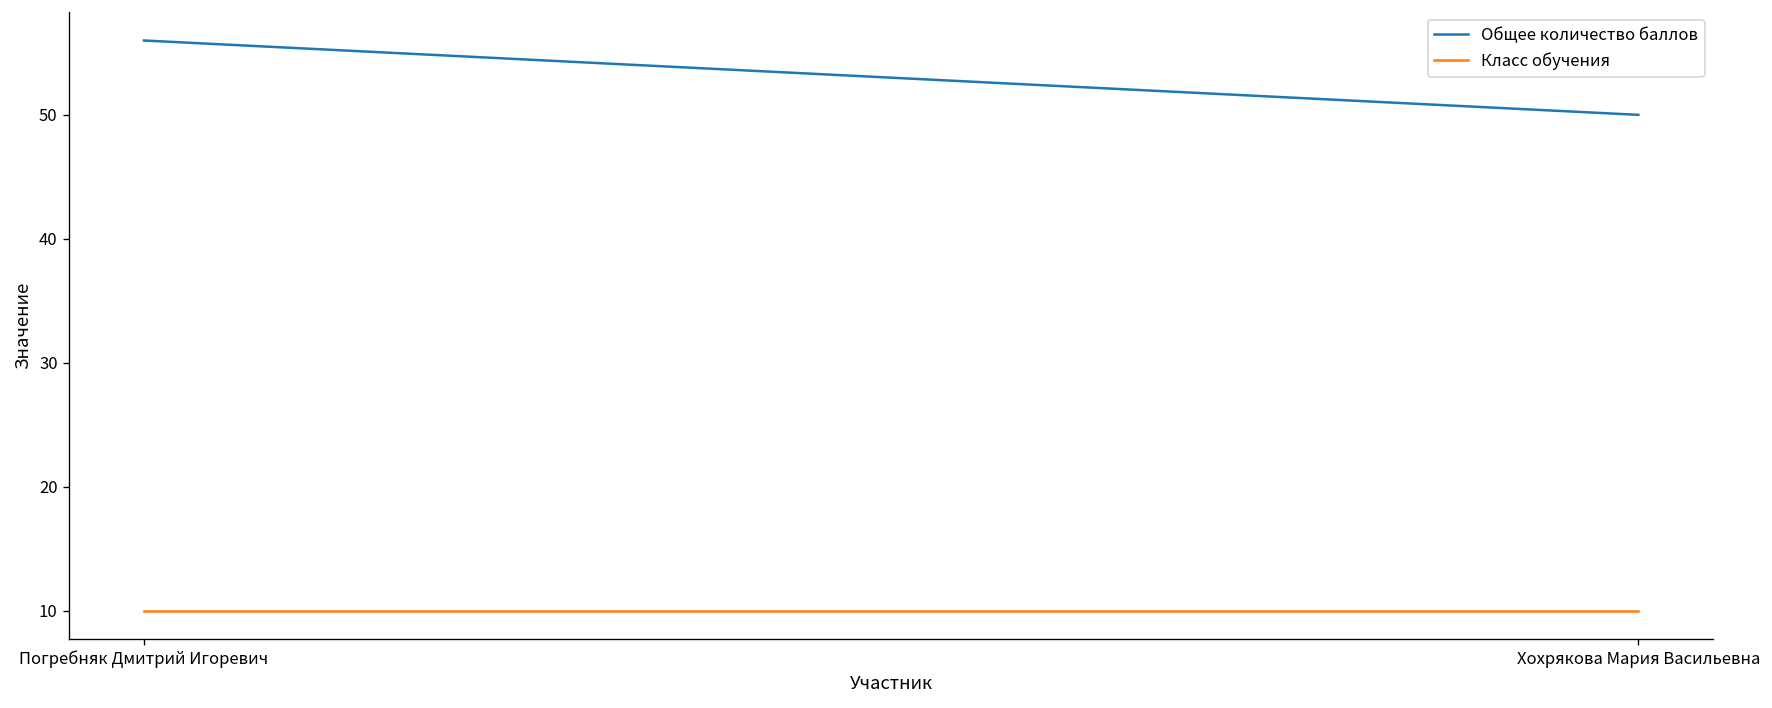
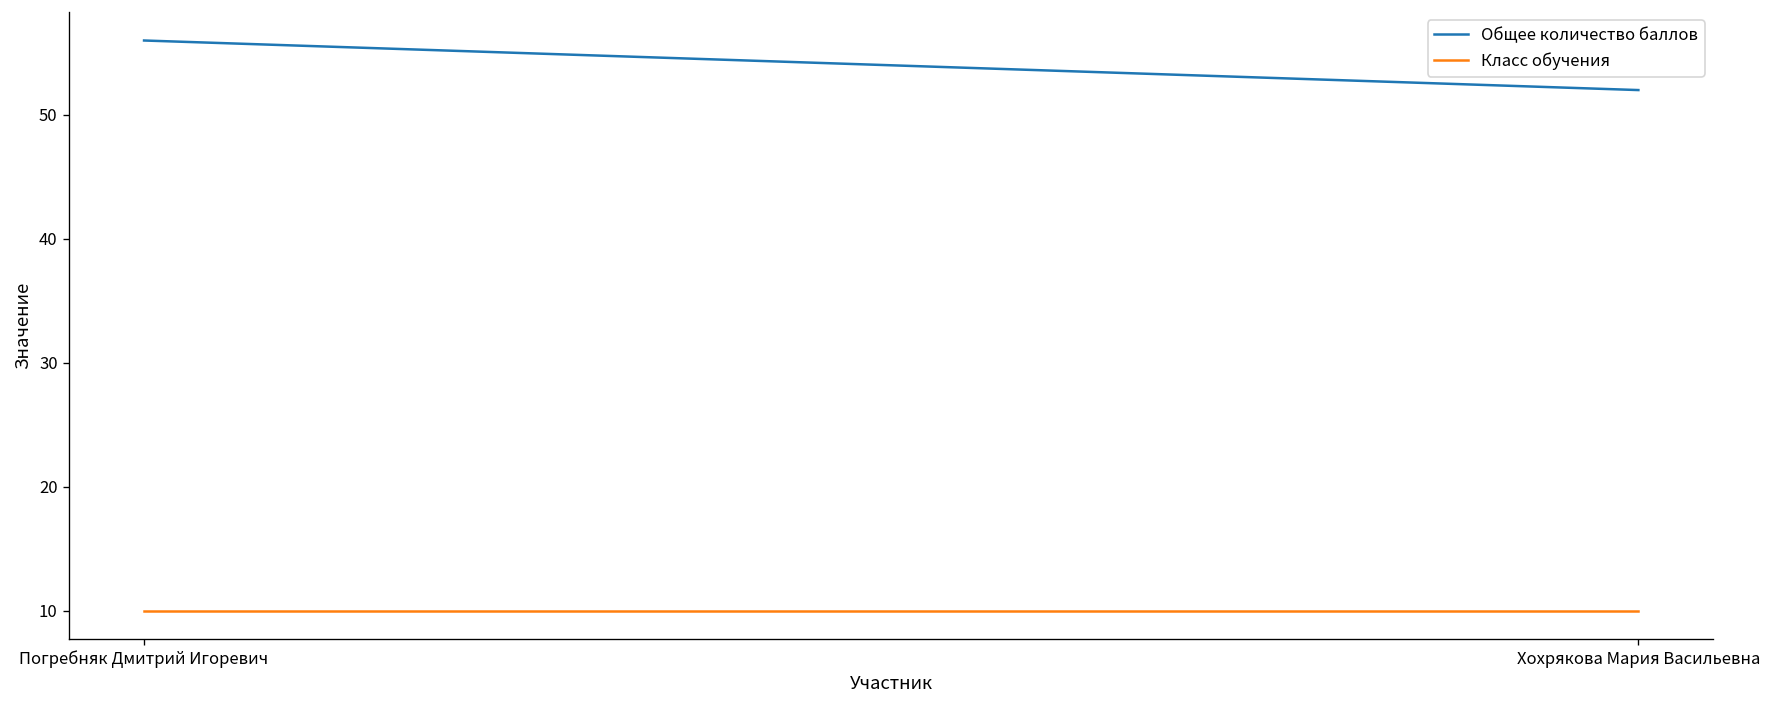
Общее количество баллов, Хохрякова Мария Васильевна: 50 -> 52
